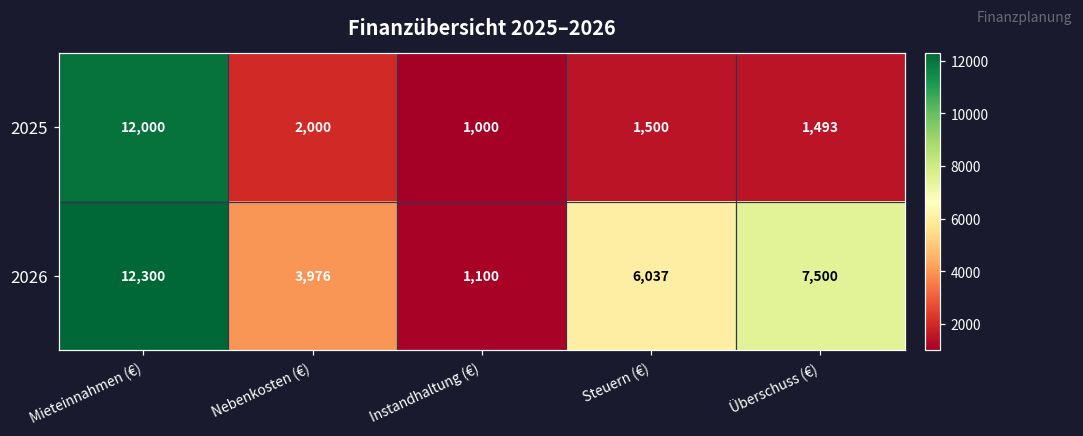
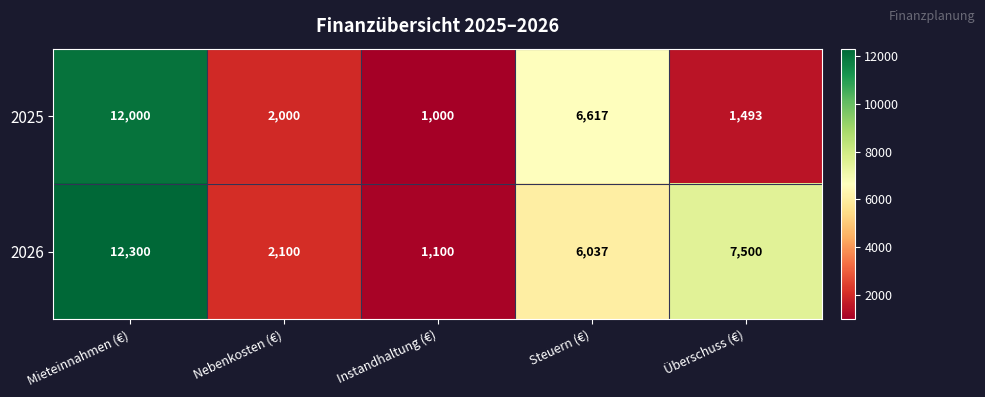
2025, Steuern (€): 1,500 -> 6,617
2026, Nebenkosten (€): 3,976 -> 2,100
